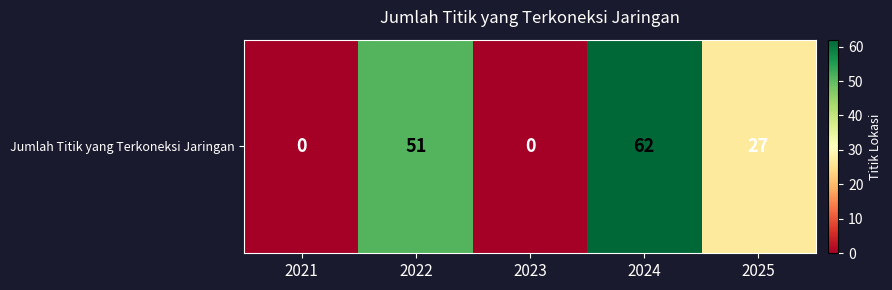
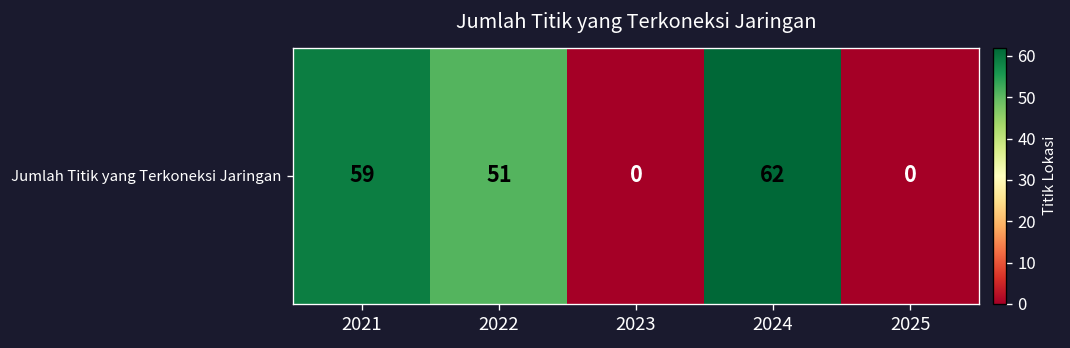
Jumlah Titik yang Terkoneksi Jaringan, 2021: 0 -> 59
Jumlah Titik yang Terkoneksi Jaringan, 2025: 27 -> 0
